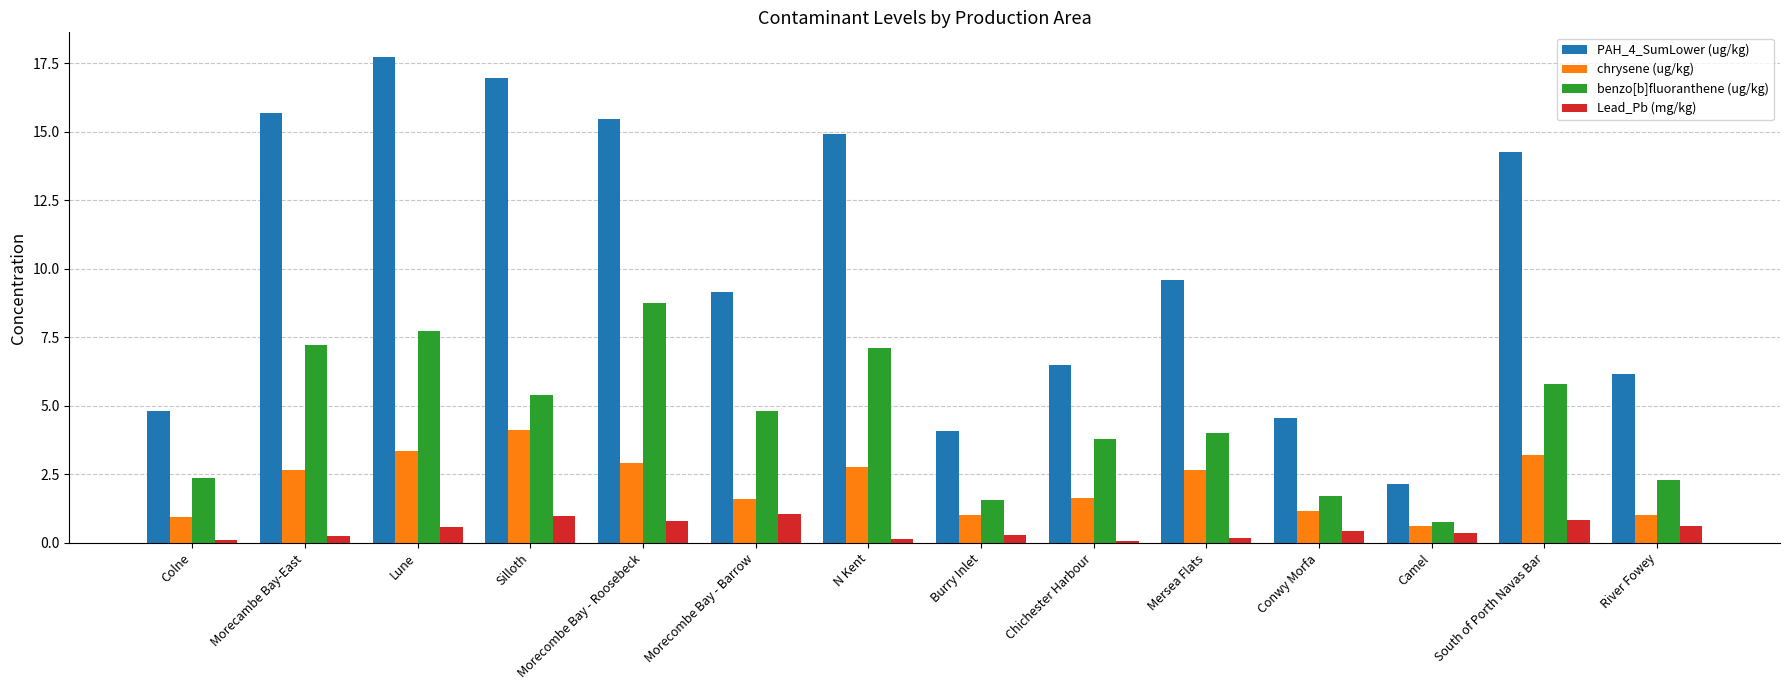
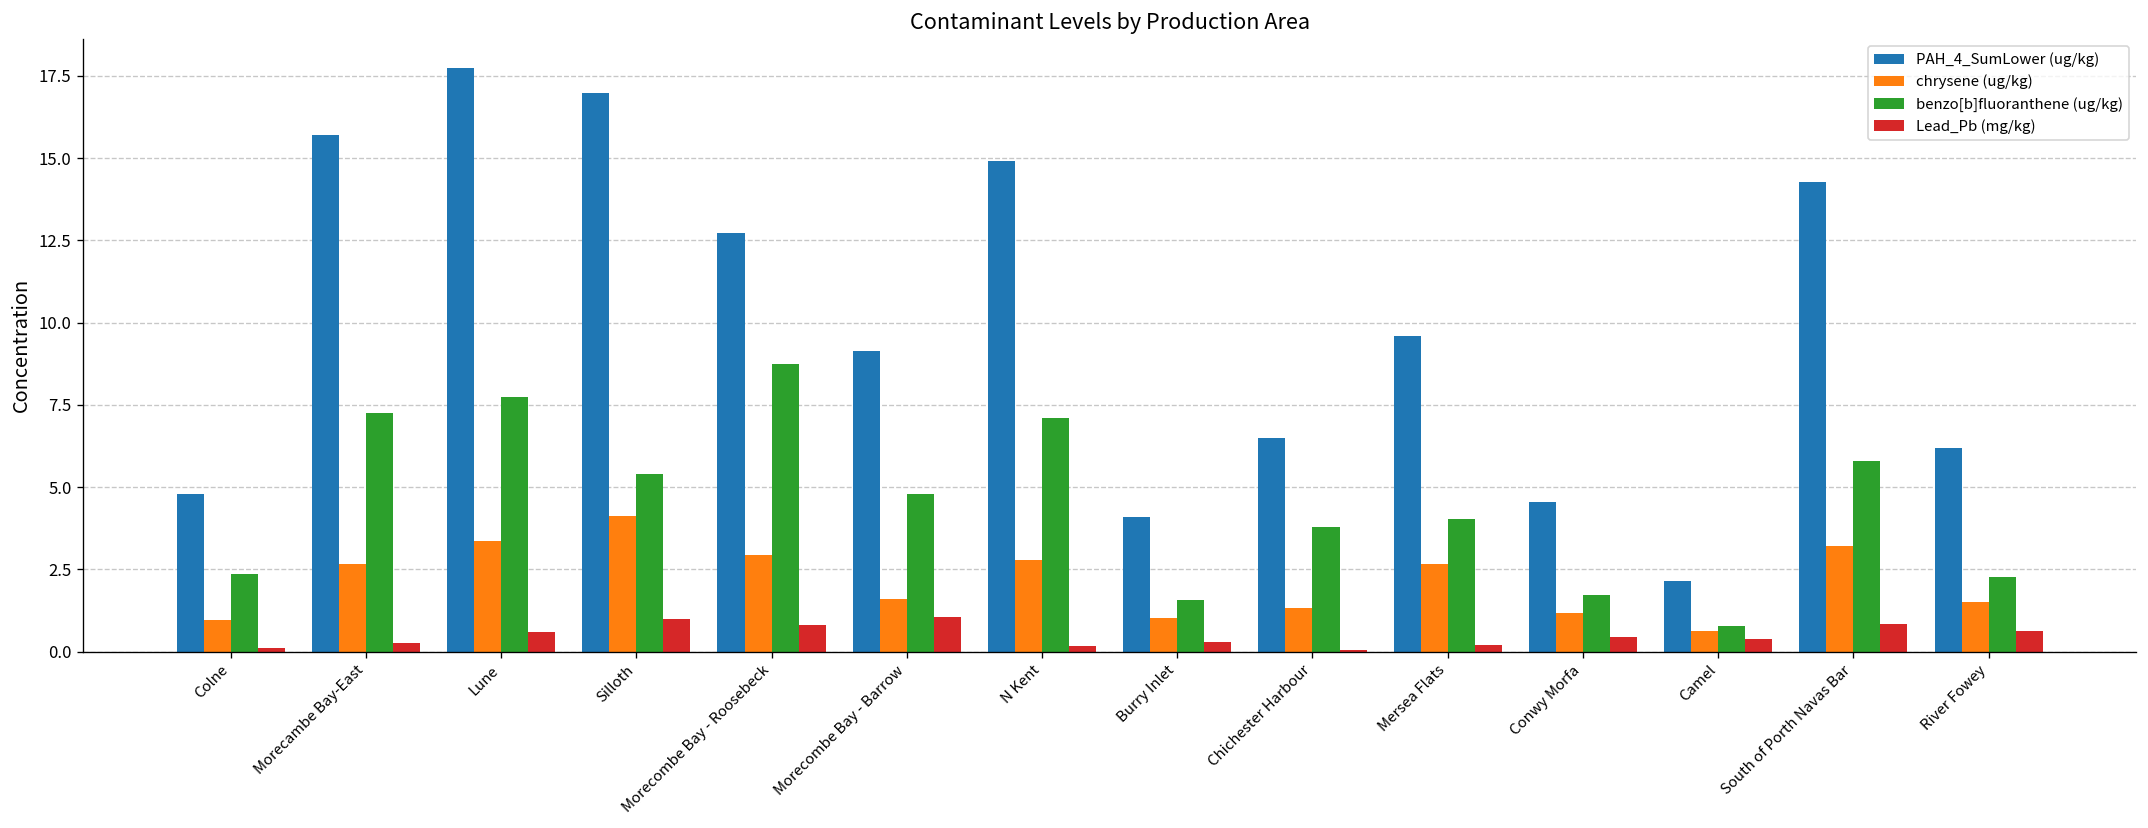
PAH_4_SumLower (ug/kg), Morecombe Bay - Roosebeck: 15.5 -> 12.7
chrysene (ug/kg), Chichester Harbour: 1.6 -> 1.3
chrysene (ug/kg), River Fowey: 1.0 -> 1.5
